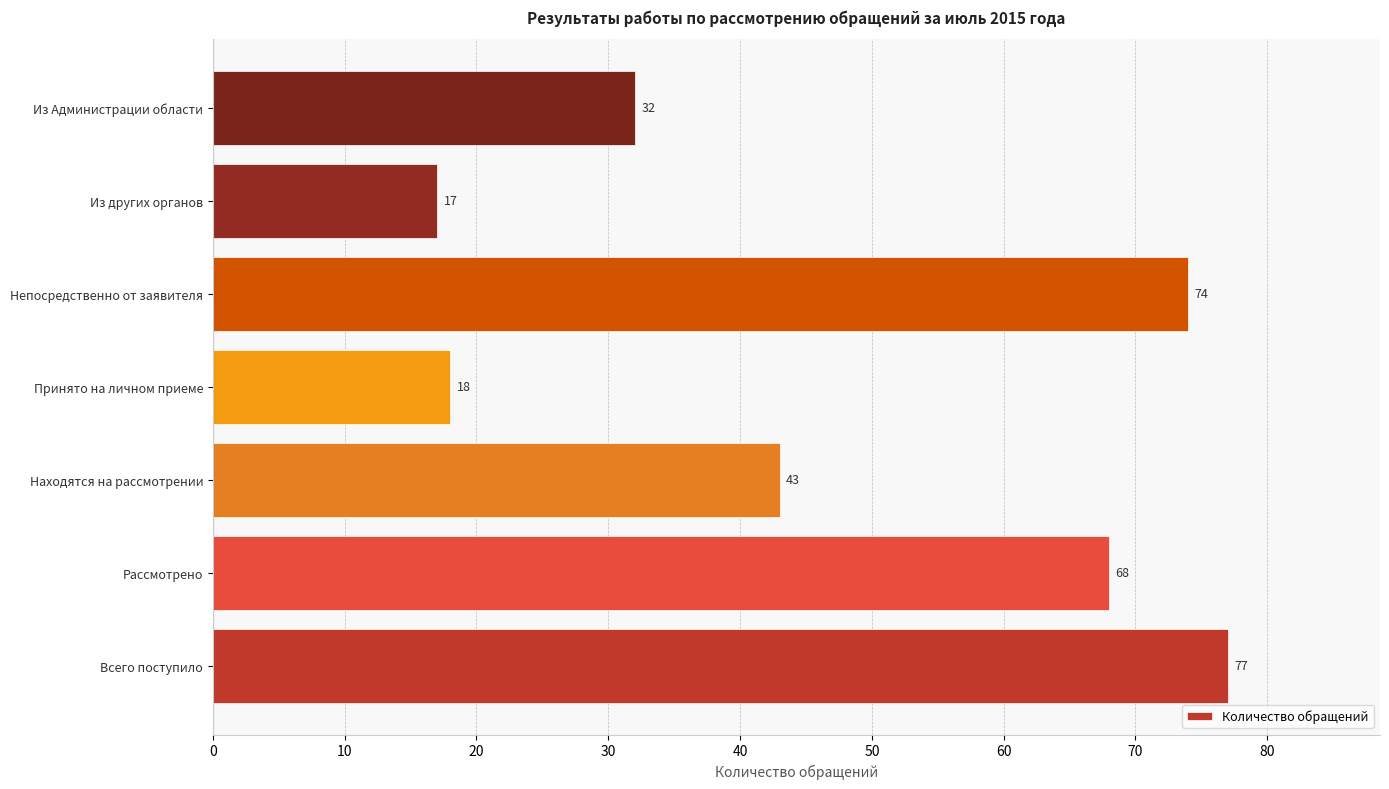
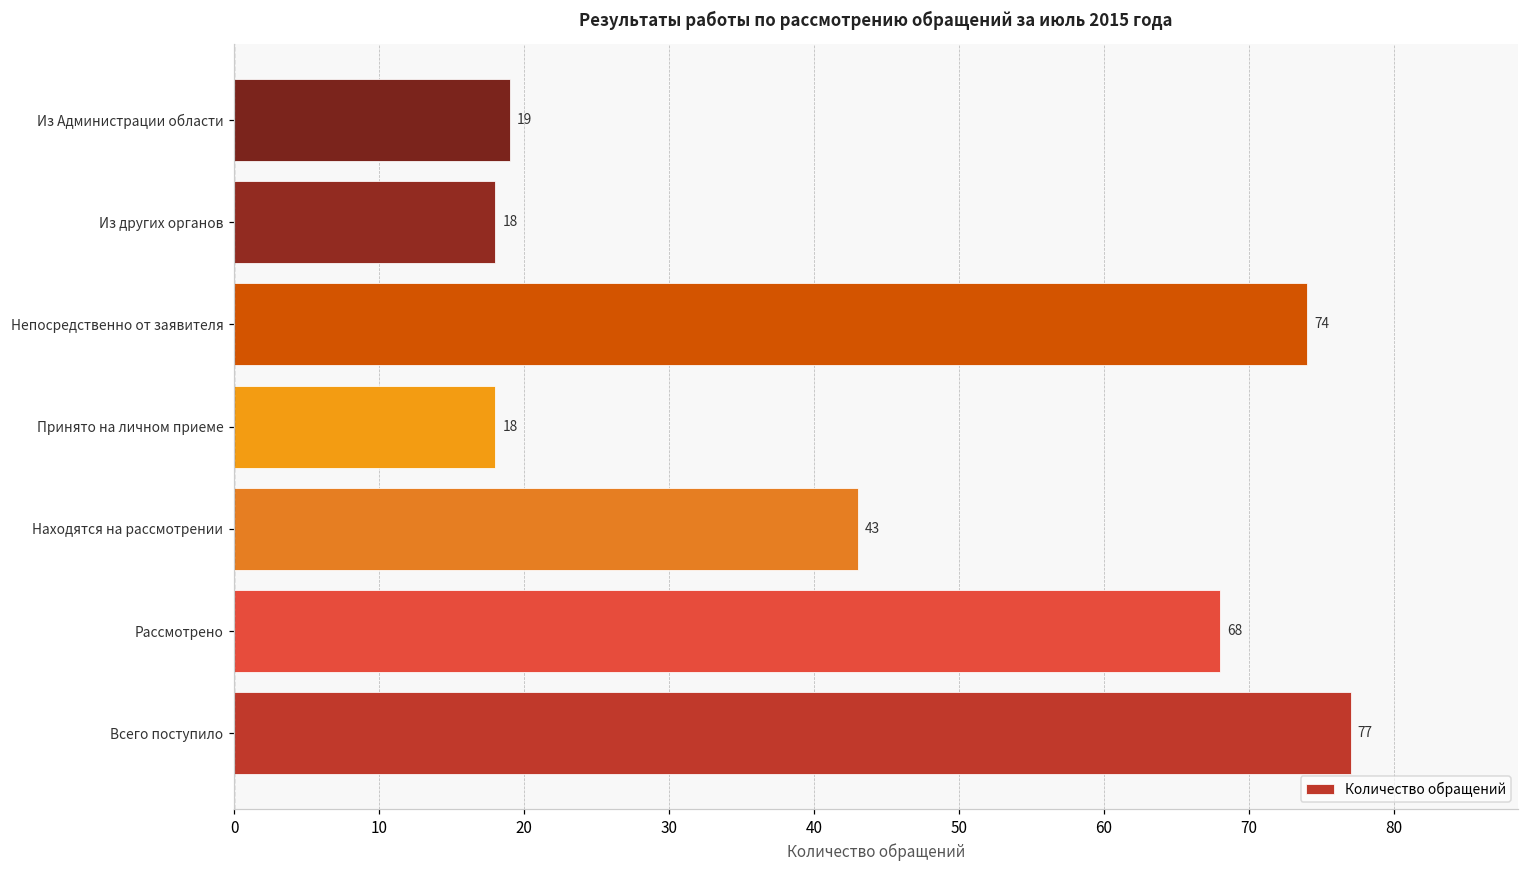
Из Администрации области: 32 -> 19
Из других органов: 17 -> 18
